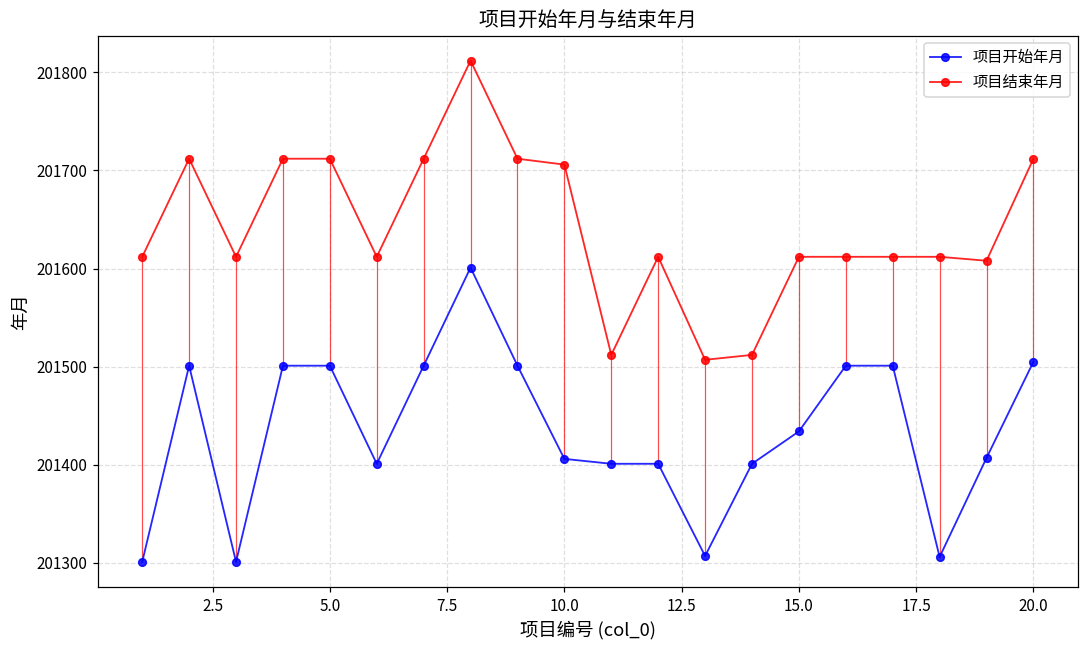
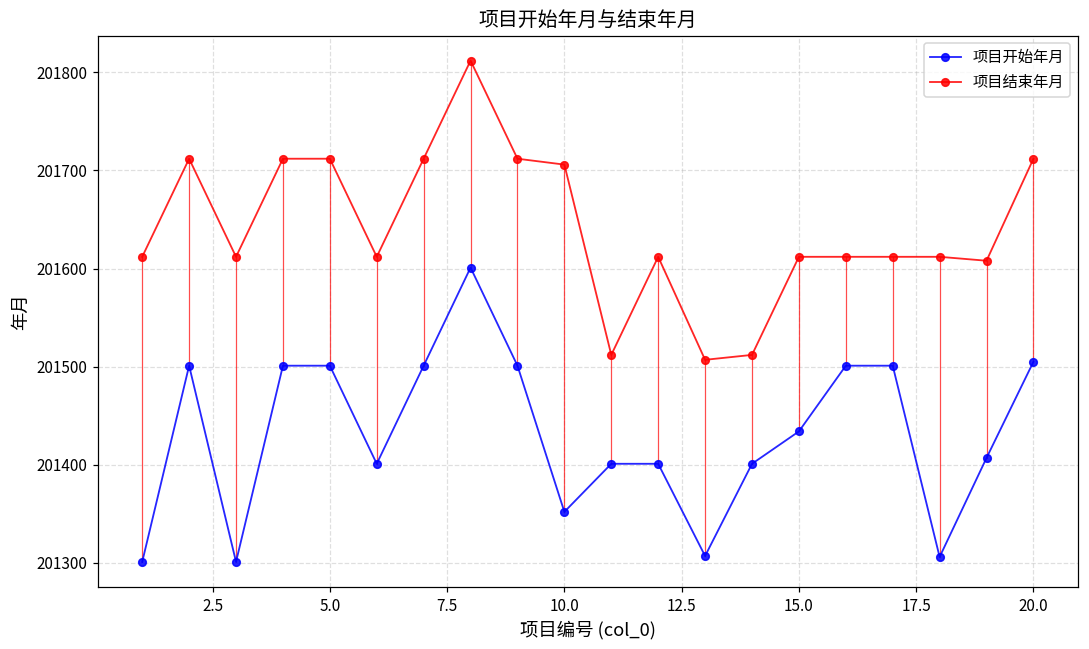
项目开始年月, 10.0: 201410 -> 201350
